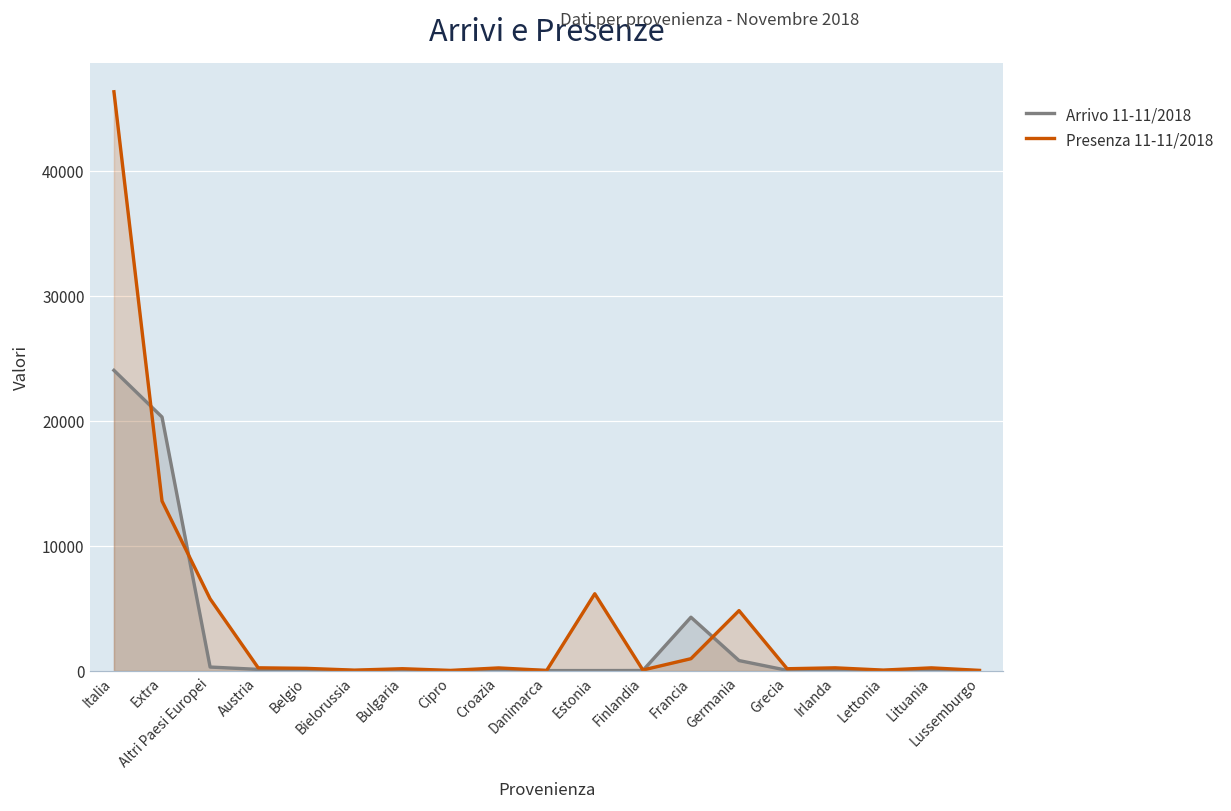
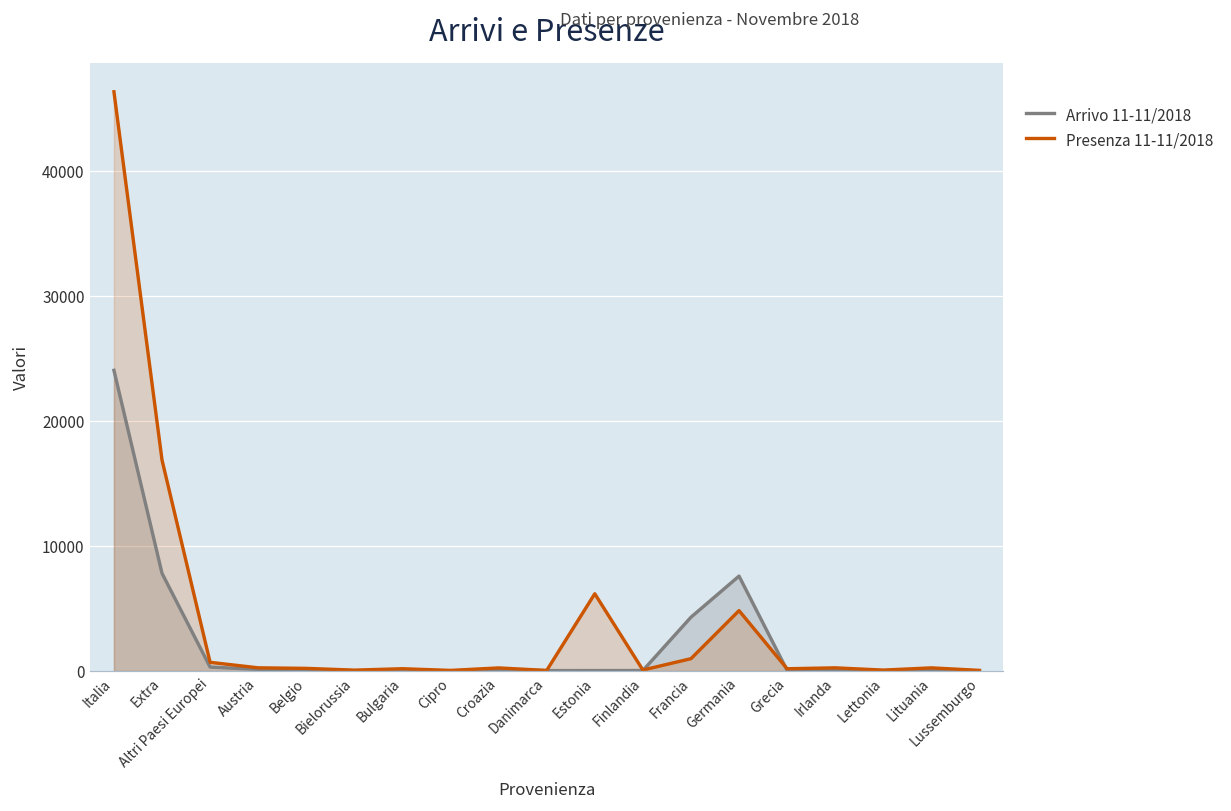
Arrivo 11-11/2018, Extra: 20300 -> 7800
Presenza 11-11/2018, Extra: 13600 -> 16900
Presenza 11-11/2018, Altri Paesi Europei: 5800 -> 700
Arrivo 11-11/2018, Germania: 800 -> 7600
